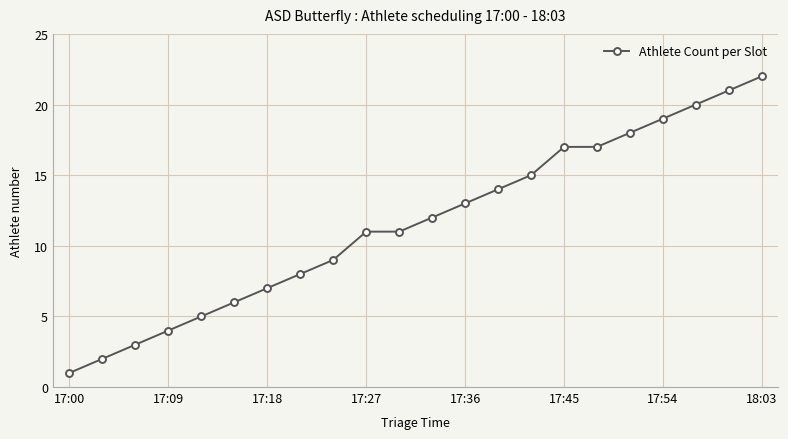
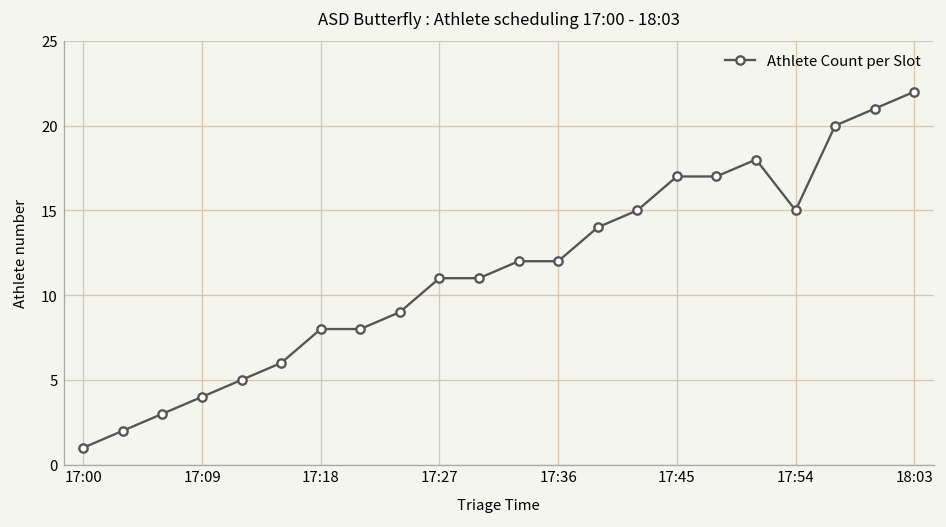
17:18: 7 -> 8
17:36: 13 -> 12
17:54: 19 -> 15
